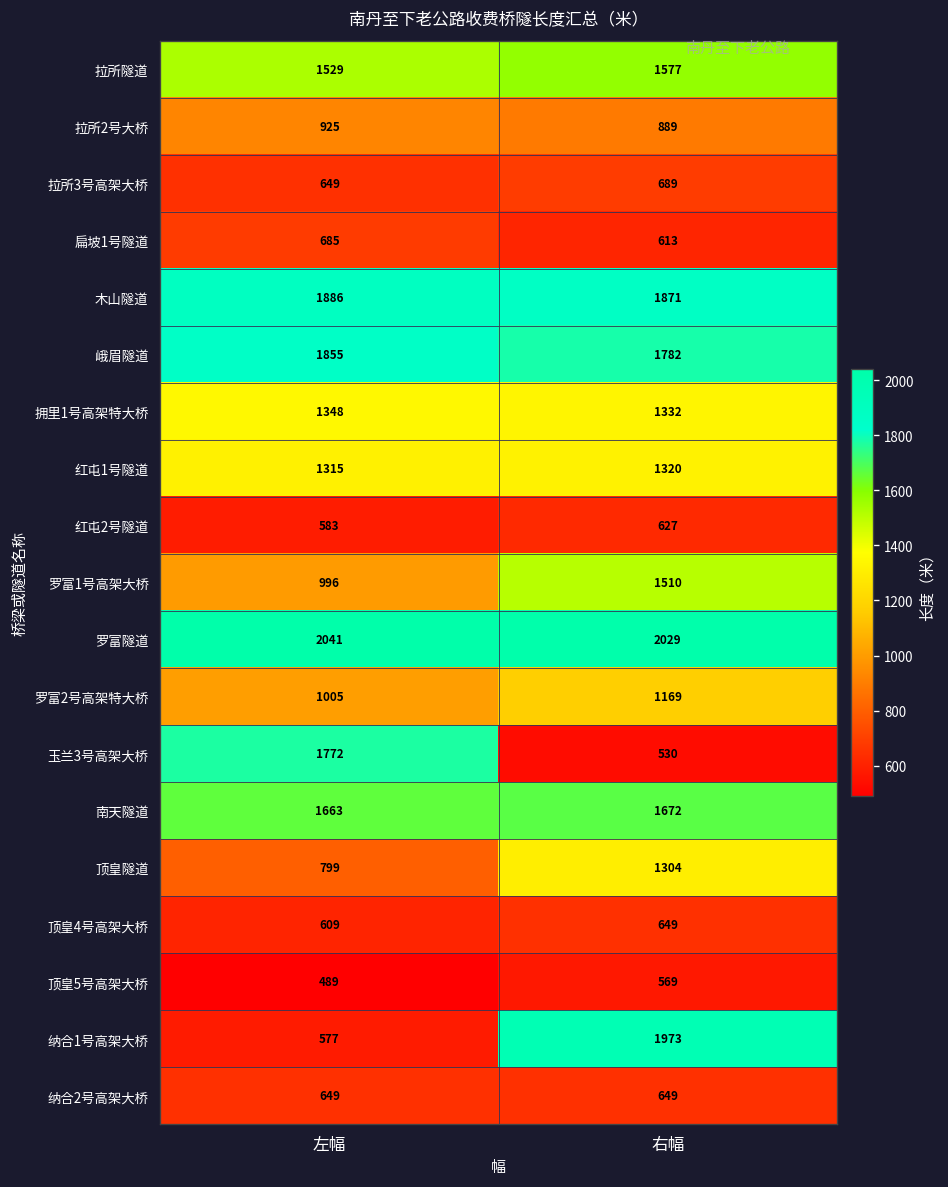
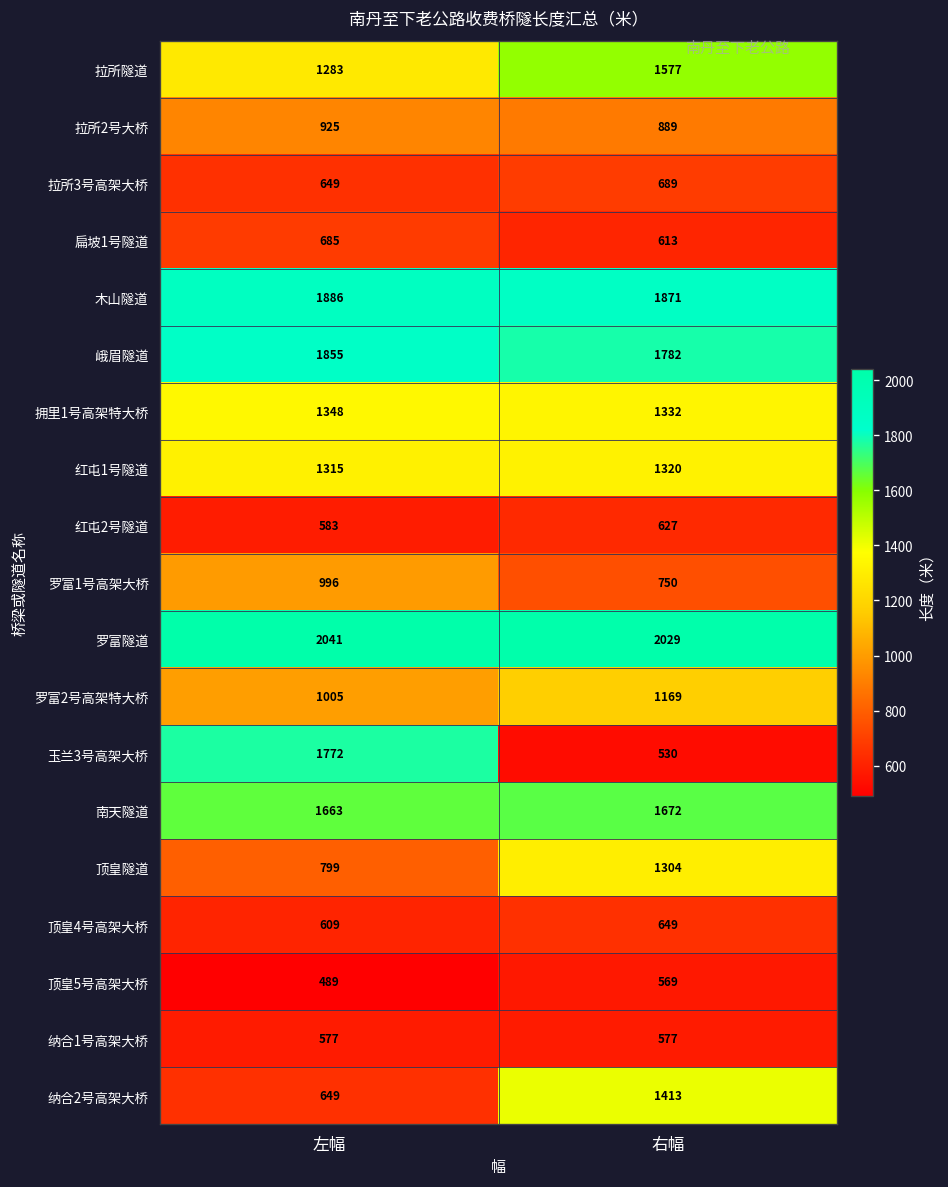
拉所隧道, 左幅: 1529 -> 1283
罗富1号高架大桥, 右幅: 1510 -> 750
纳合1号高架大桥, 右幅: 1973 -> 577
纳合2号高架大桥, 右幅: 649 -> 1413
